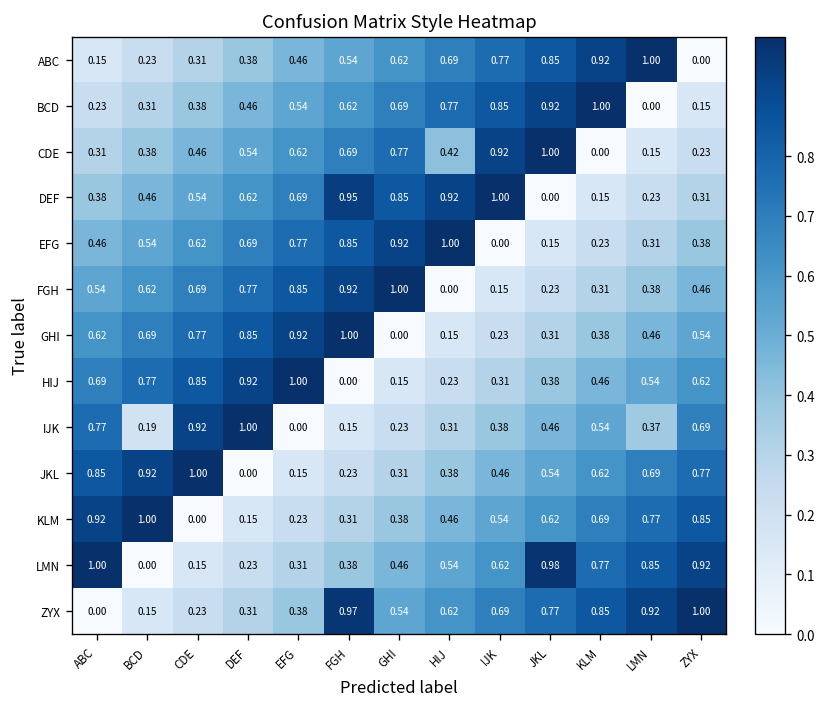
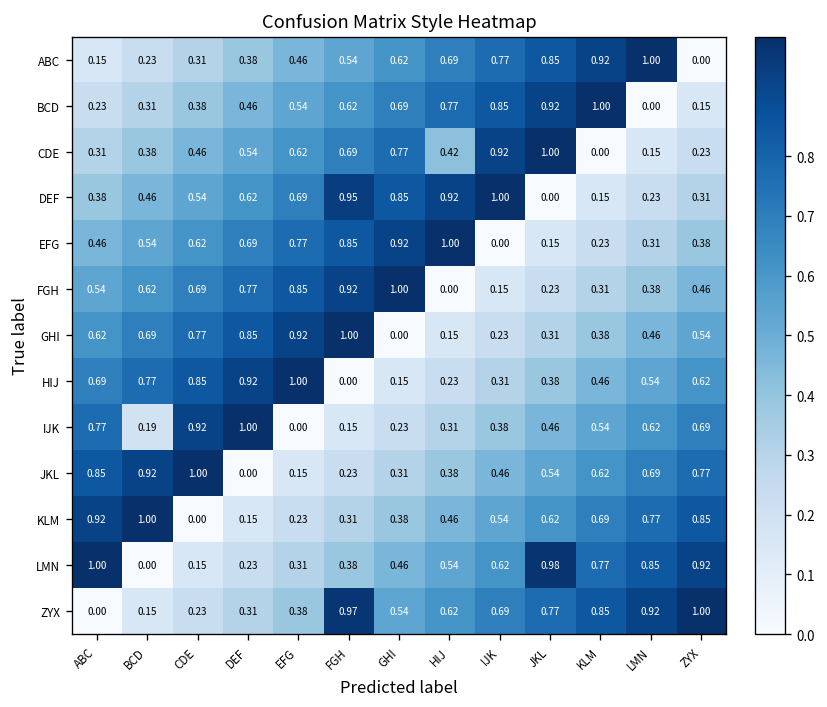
IJK, LMN: 0.37 -> 0.62
